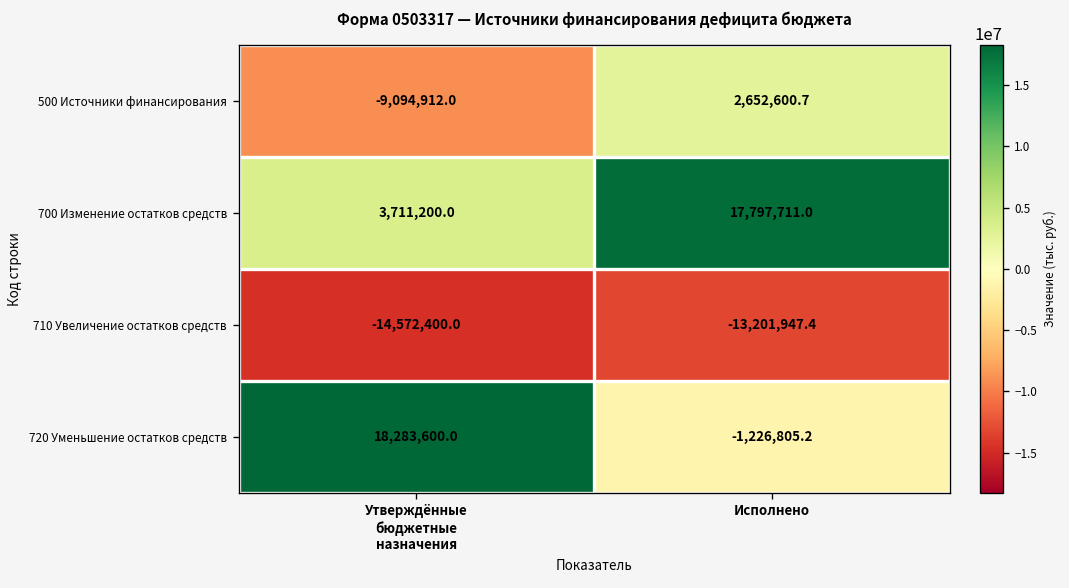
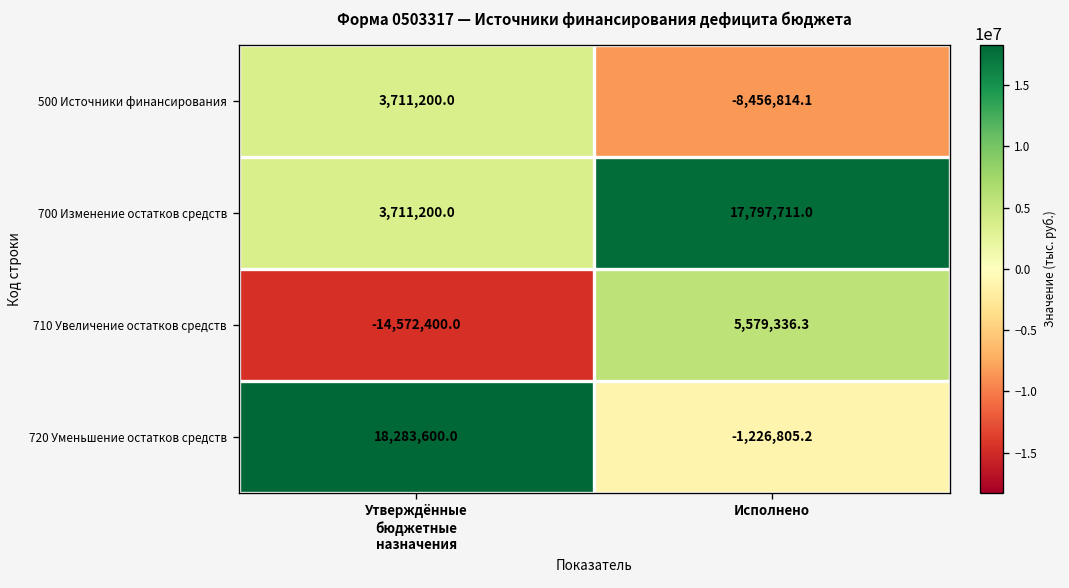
500 Источники финансирования, Утверждённые бюджетные назначения: -9,094,912.0 -> 3,711,200.0
500 Источники финансирования, Исполнено: 2,652,600.7 -> -8,456,814.1
710 Увеличение остатков средств, Исполнено: -13,201,947.4 -> 5,579,336.3
